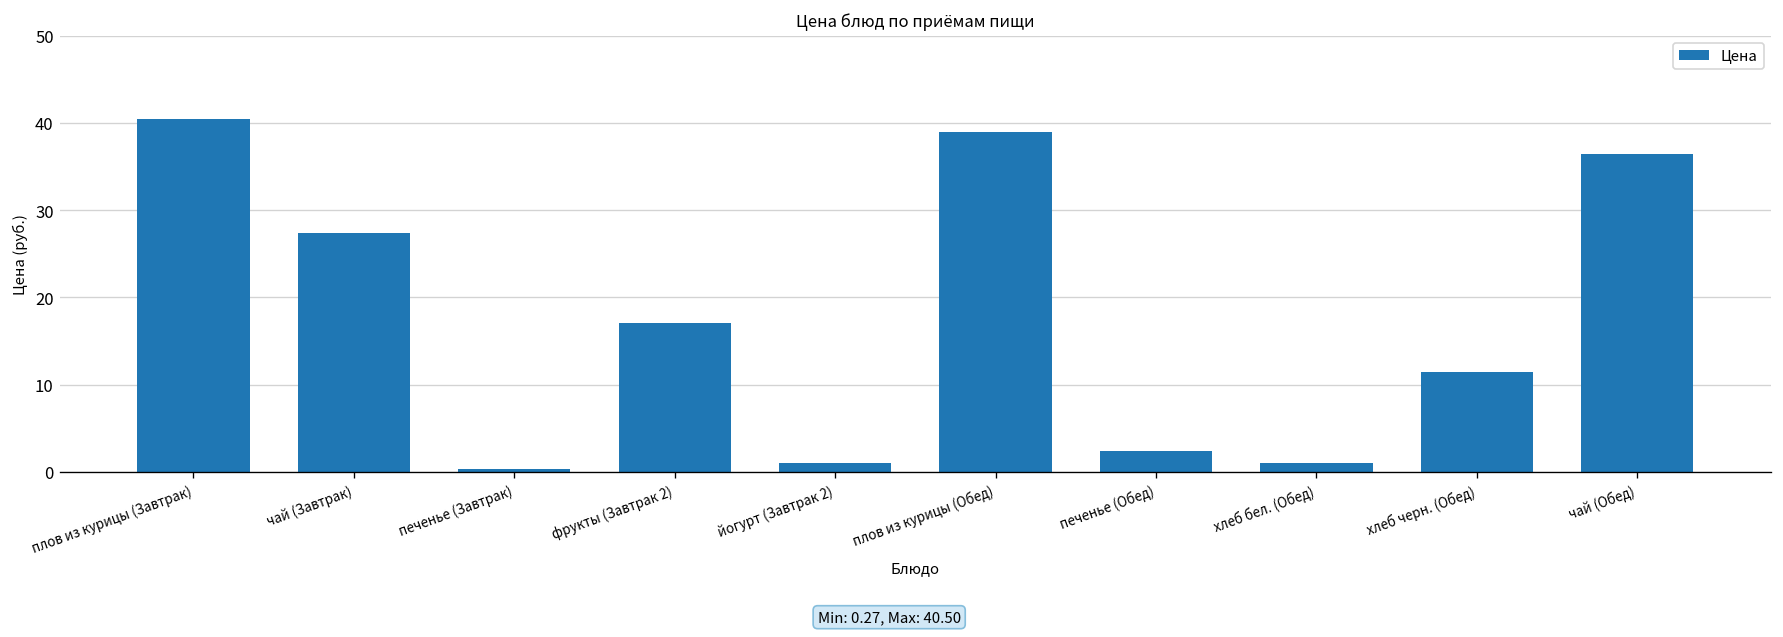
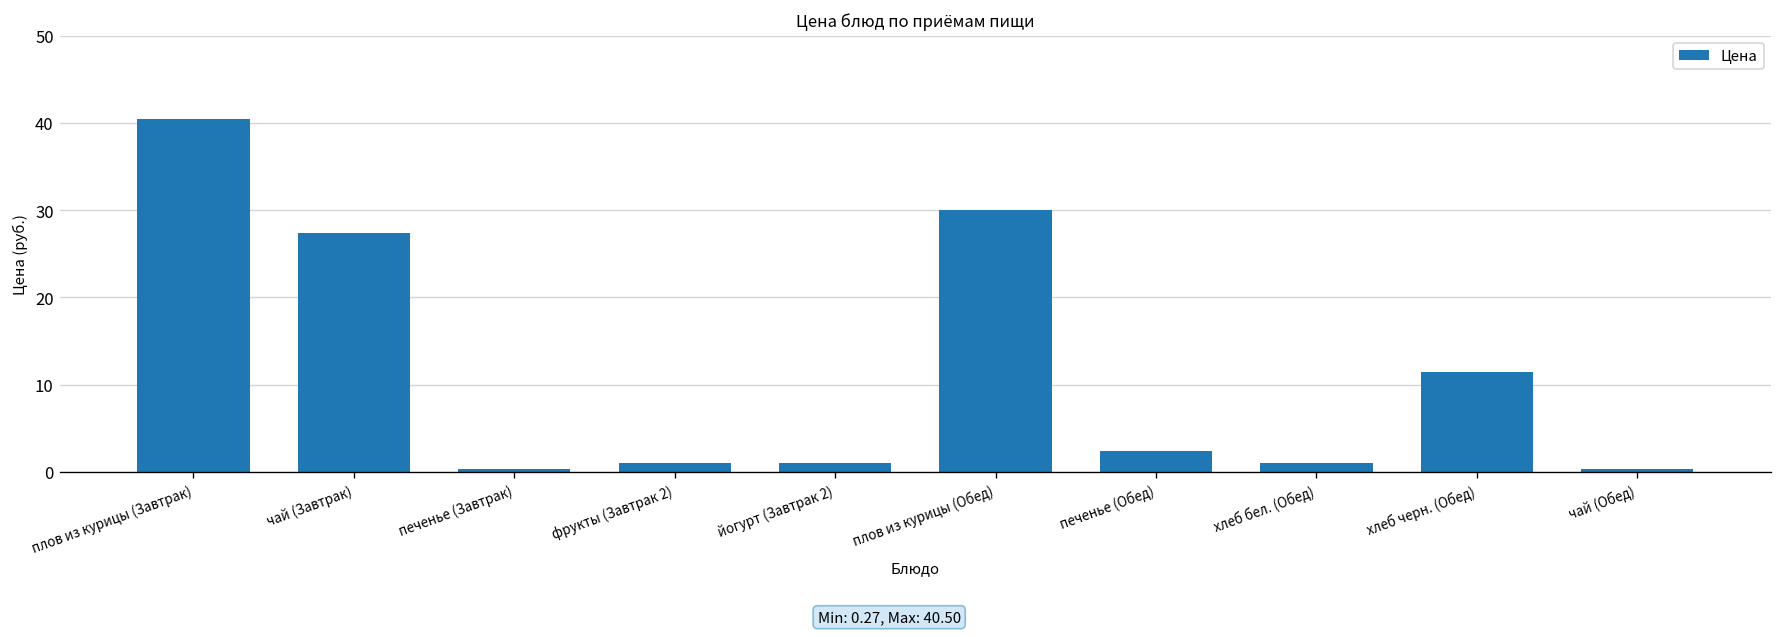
фрукты (Завтрак 2): 17 -> 1
плов из курицы (Обед): 39 -> 30
чай (Обед): 36 -> 0
